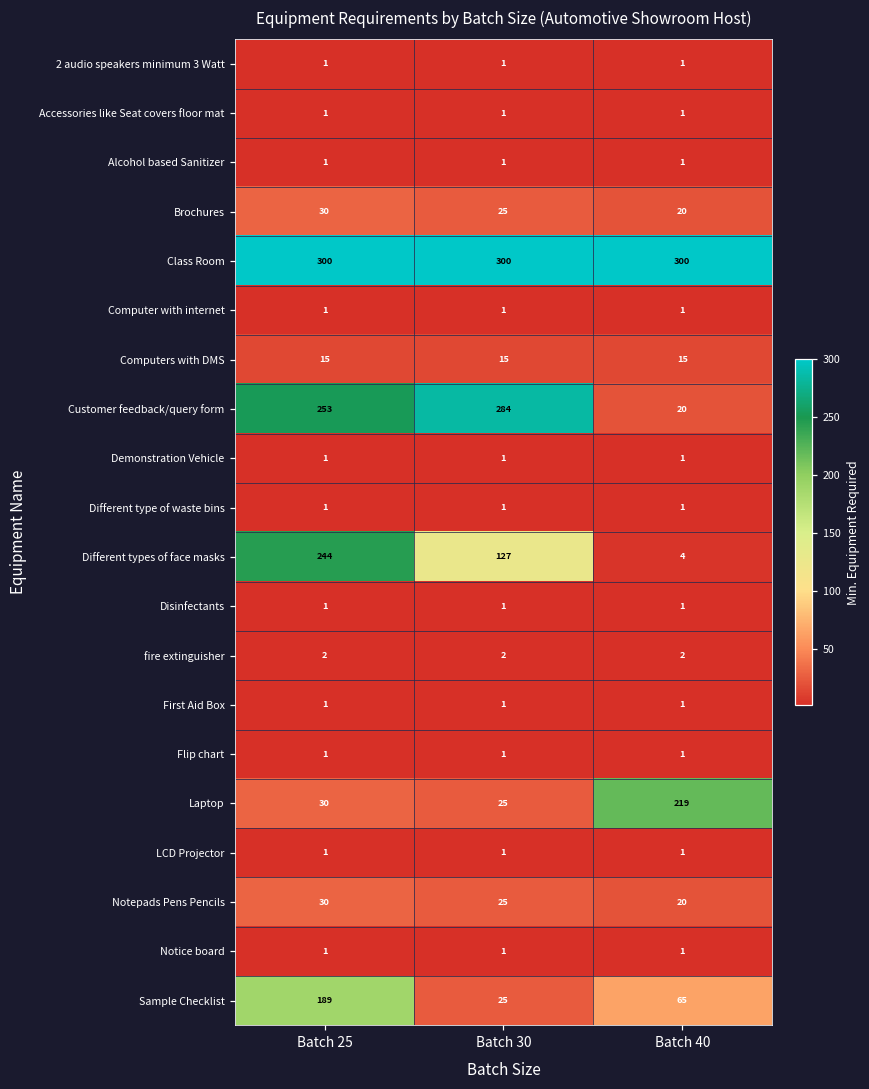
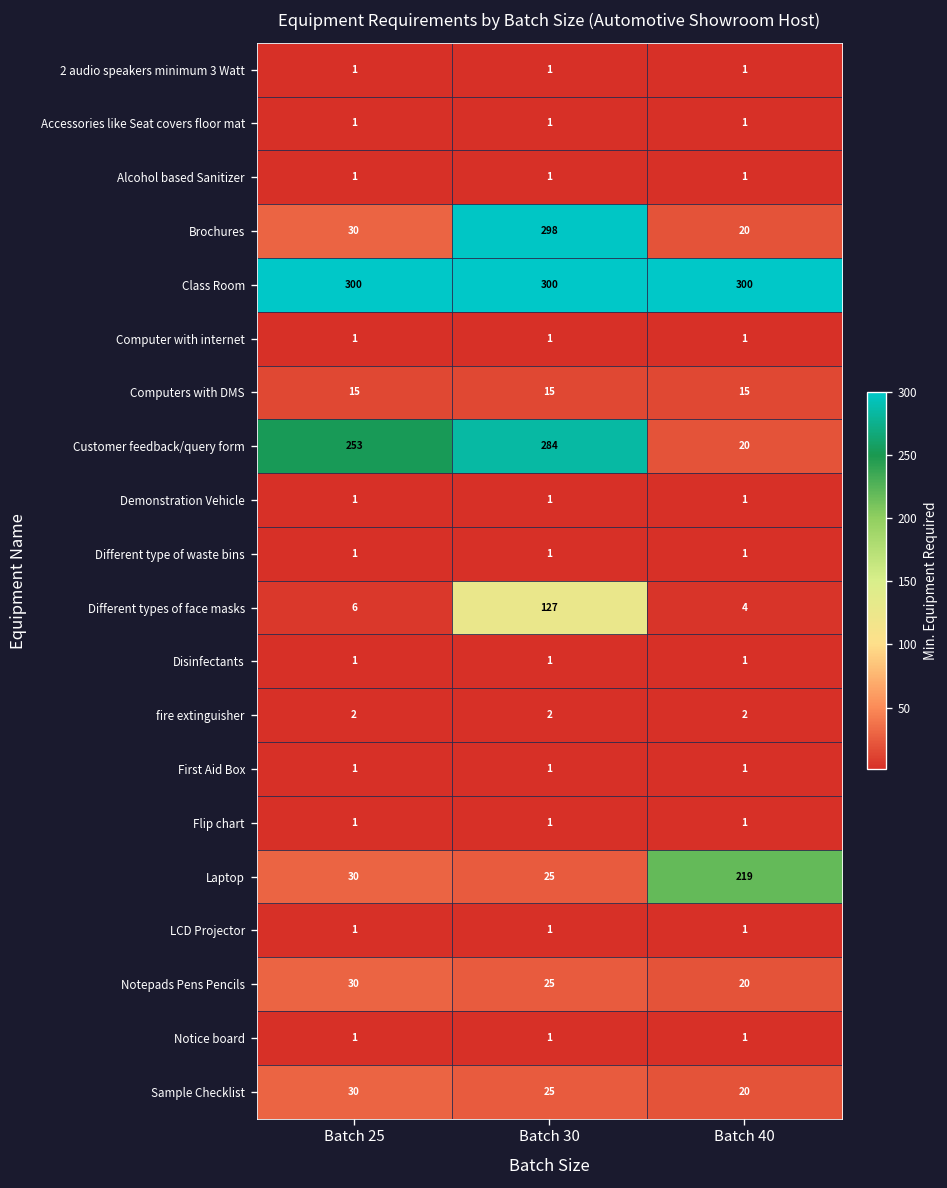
Brochures, Batch 30: 25 -> 298
Different types of face masks, Batch 25: 244 -> 6
Sample Checklist, Batch 25: 189 -> 30
Sample Checklist, Batch 40: 65 -> 20
